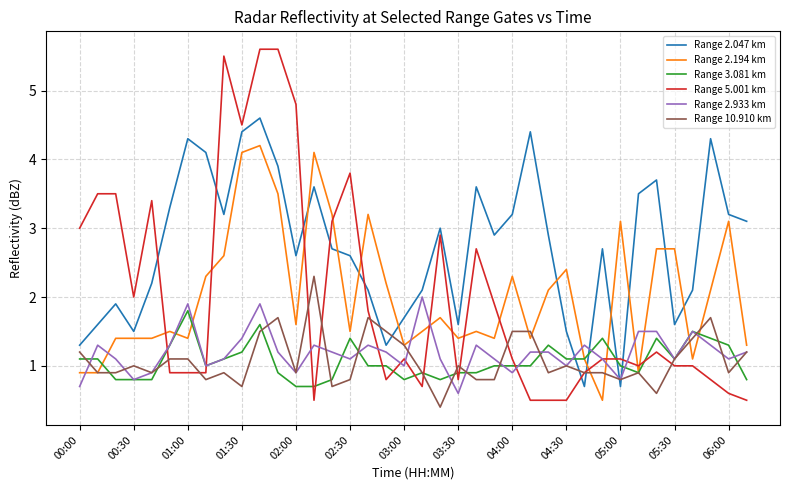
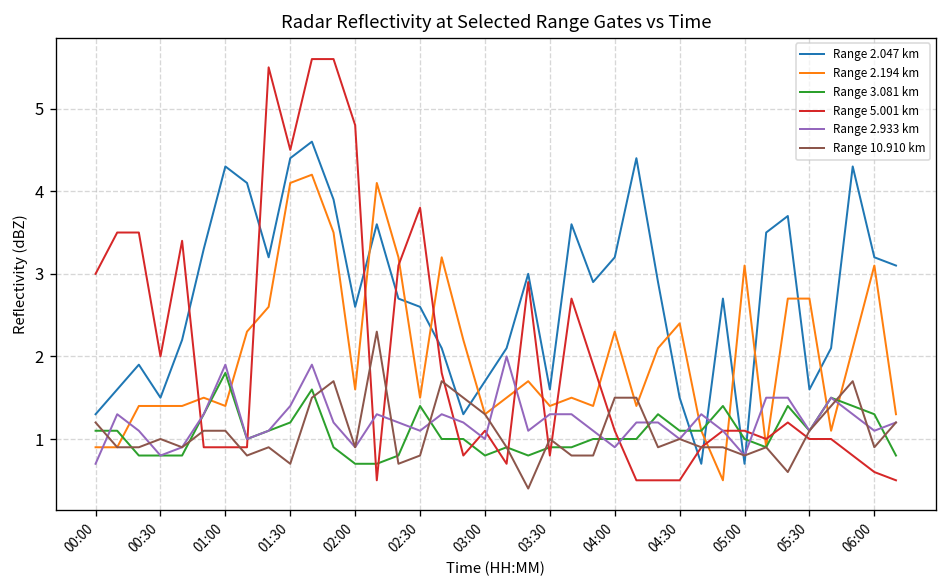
Range 2.933 km, 03:30: 0.6 -> 1.3
